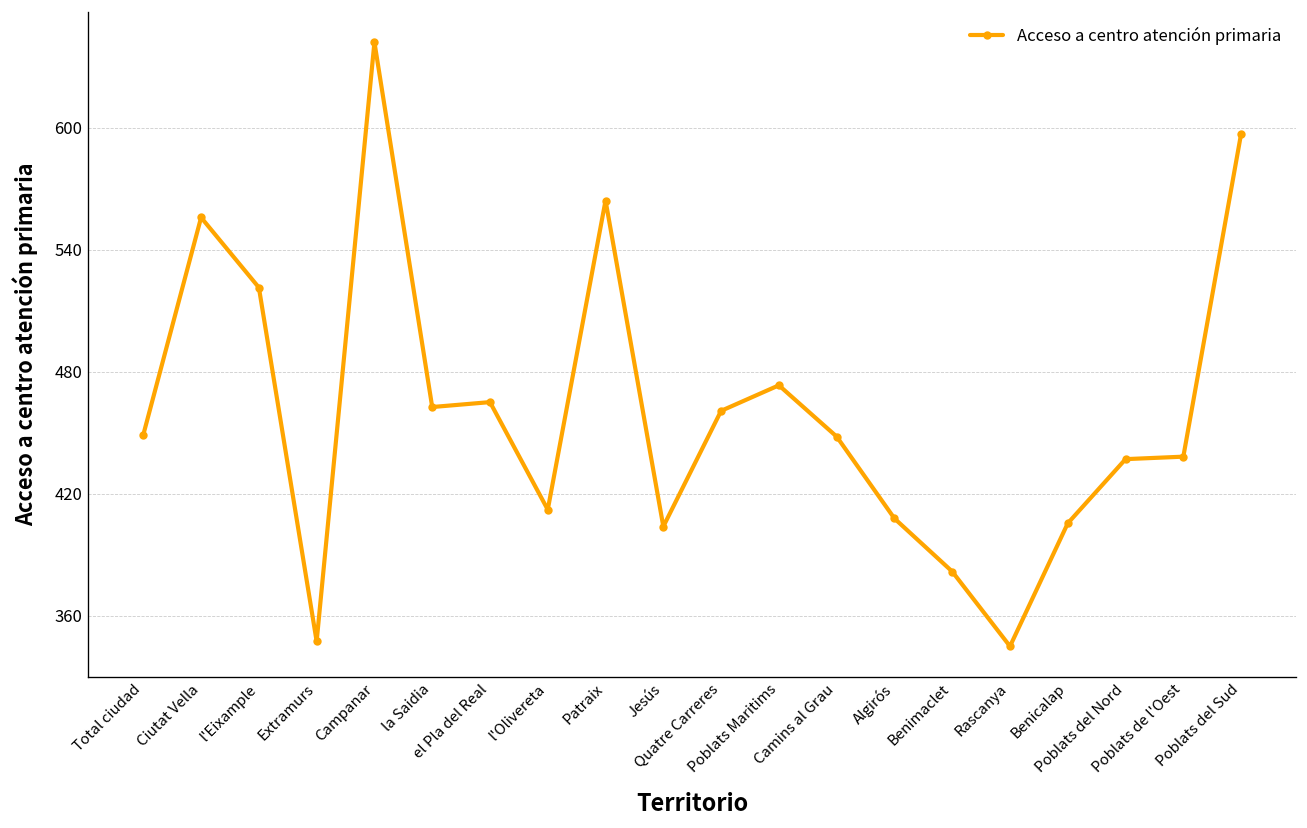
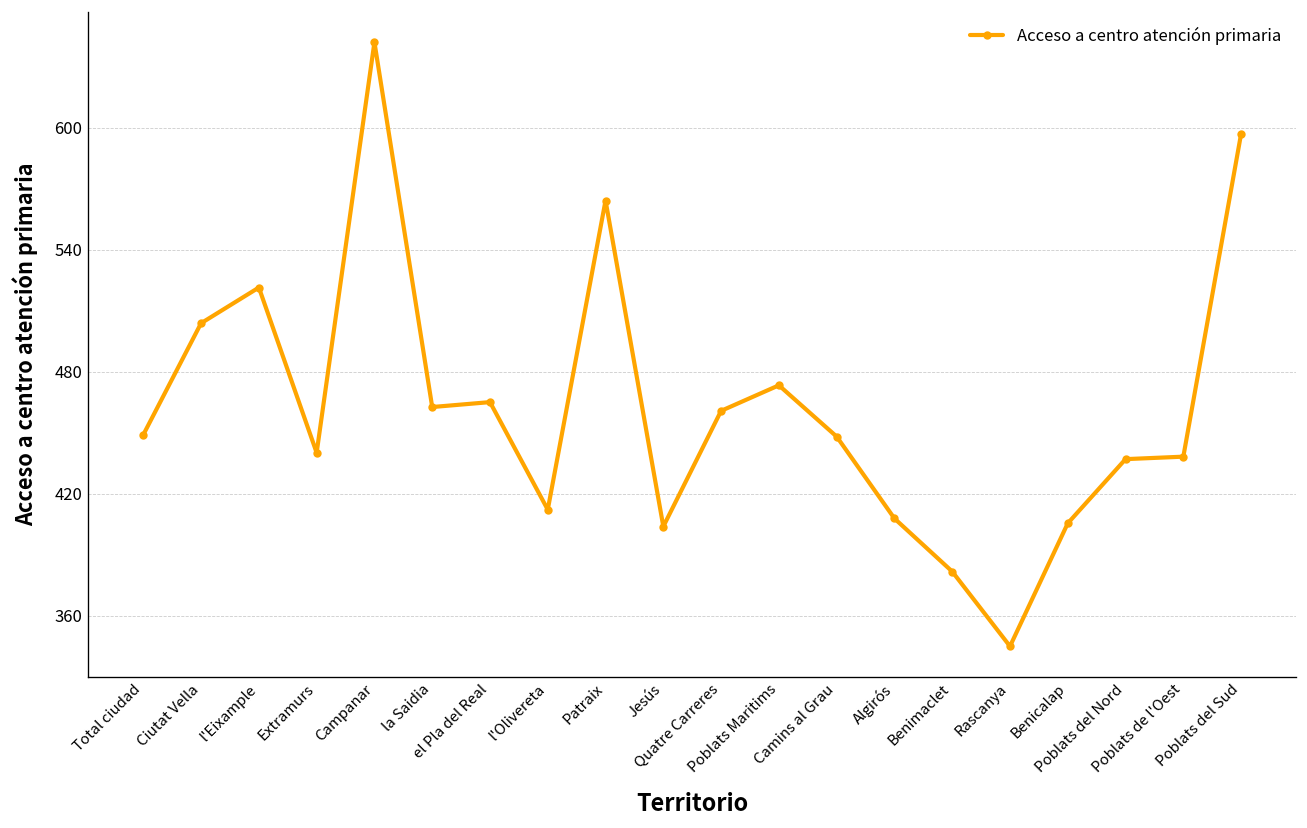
Ciutat Vella: 556 -> 504
Extramurs: 347 -> 440
